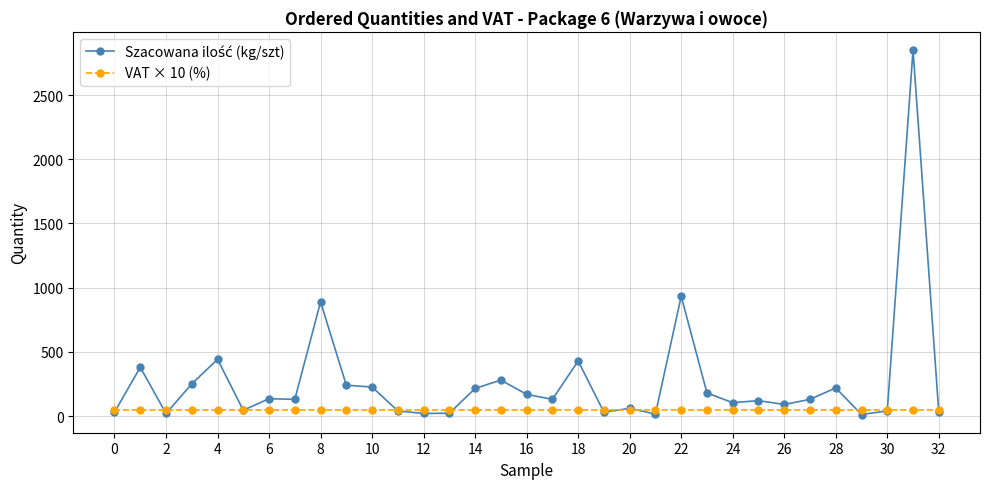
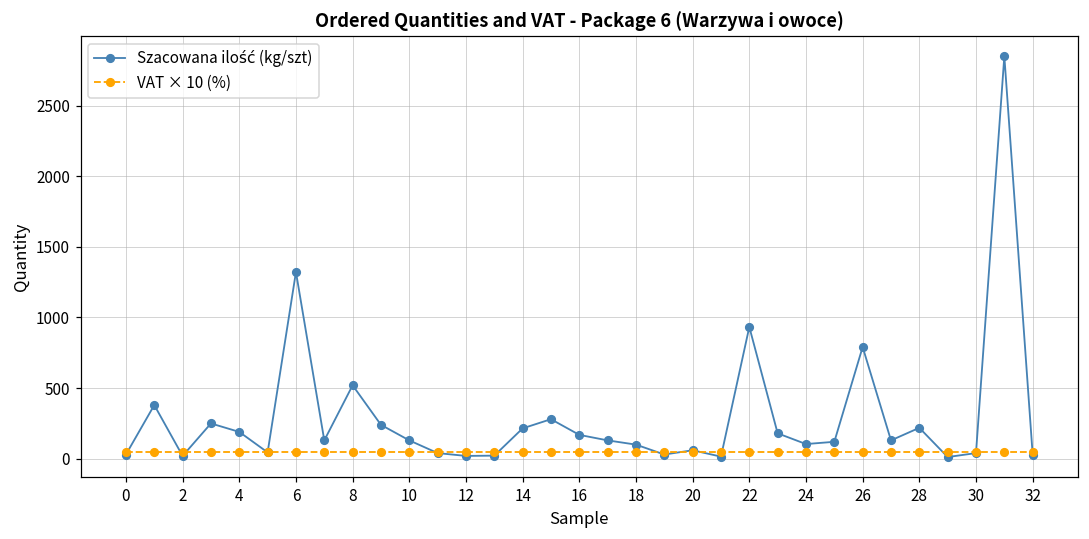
Szacowana ilość (kg/szt), 4: 440 -> 190
Szacowana ilość (kg/szt), 6: 140 -> 1320
Szacowana ilość (kg/szt), 8: 890 -> 520
Szacowana ilość (kg/szt), 10: 230 -> 130
Szacowana ilość (kg/szt), 18: 430 -> 100
Szacowana ilość (kg/szt), 26: 90 -> 790
